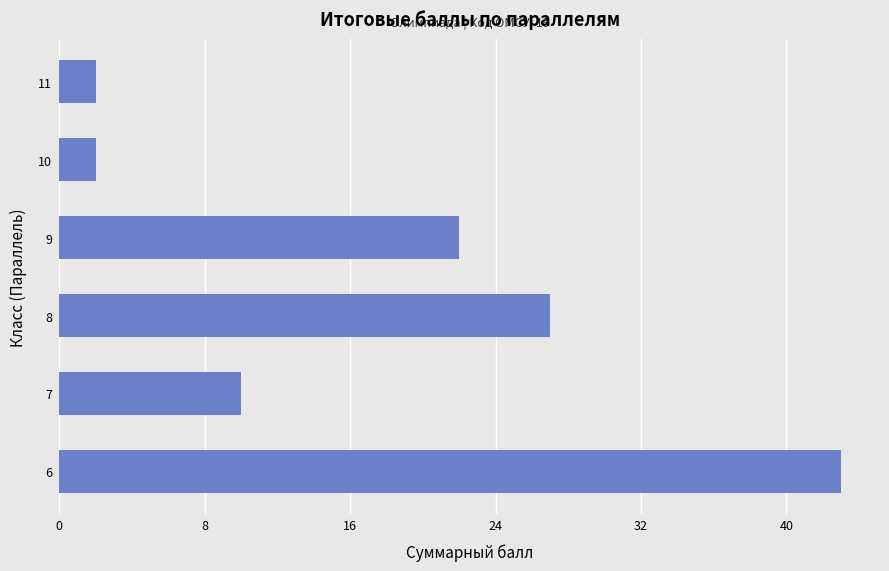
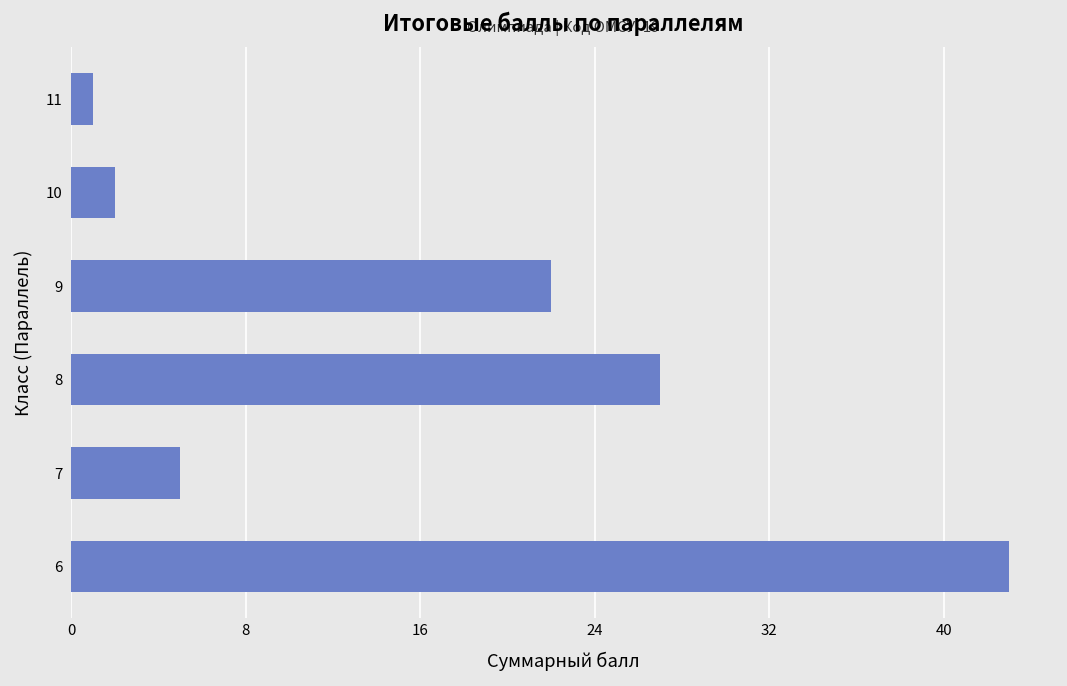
11: 2 -> 1
7: 10 -> 5
